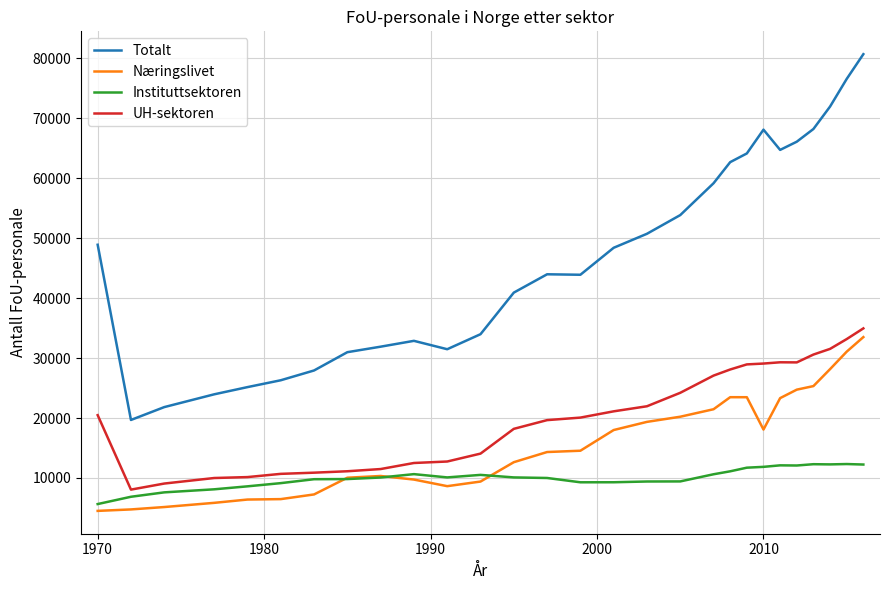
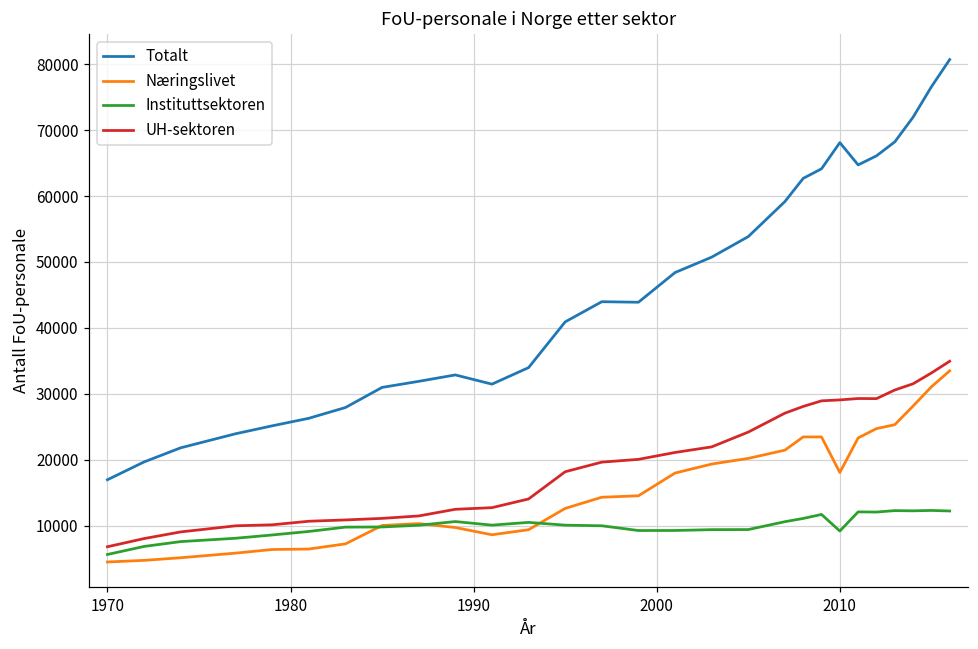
Totalt, 1970: 49000 -> 17000
UH-sektoren, 1970: 20000 -> 7000
Instituttsektoren, 2010: 12000 -> 9000
